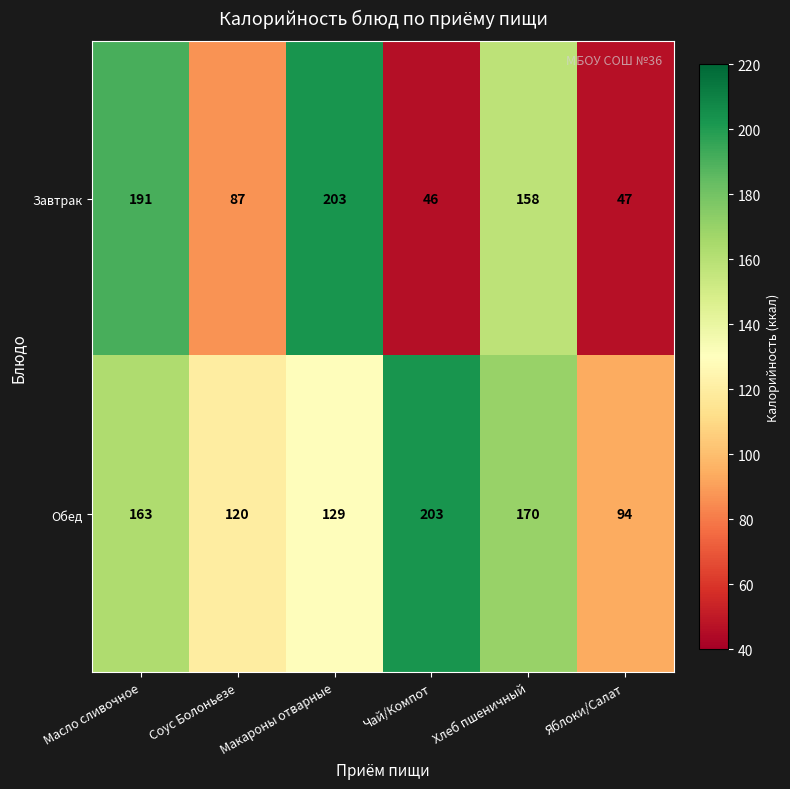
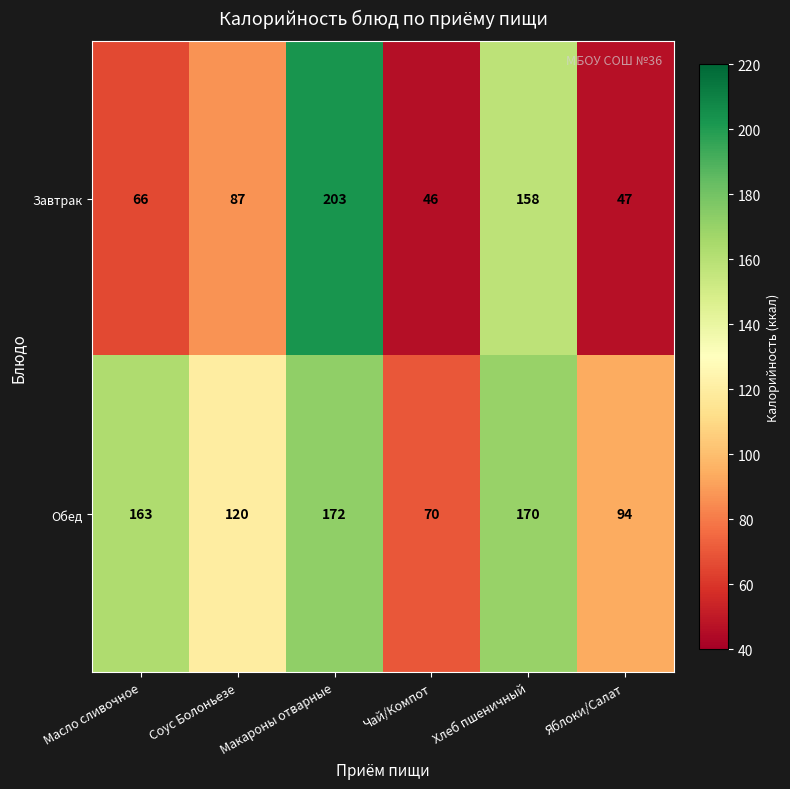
Завтрак, Масло сливочное: 191 -> 66
Обед, Макароны отварные: 129 -> 172
Обед, Чай/Компот: 203 -> 70
